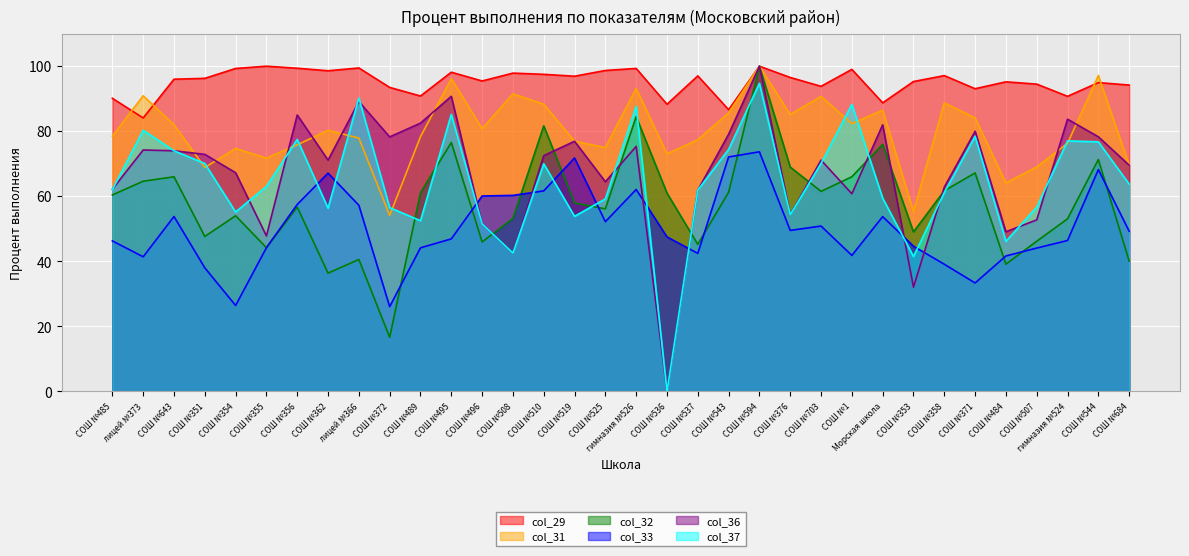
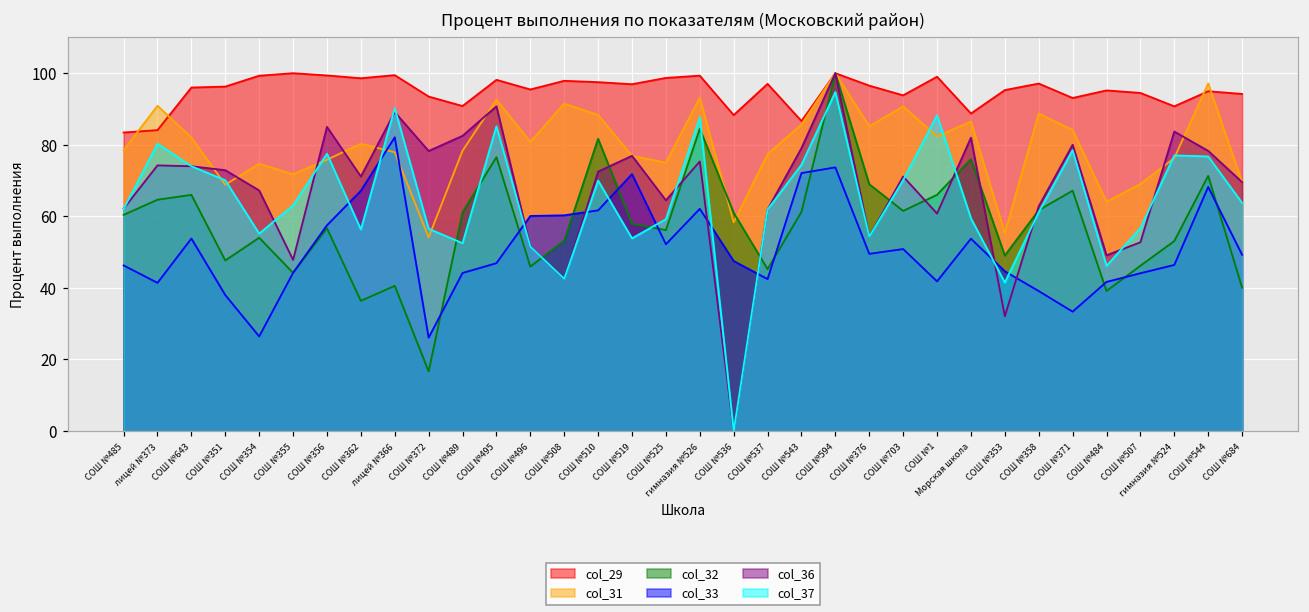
col_29, СОШ №485: 90 -> 83
col_33, лицей №366: 57 -> 82
col_31, СОШ №495: 96 -> 93
col_31, СОШ №536: 73 -> 58
